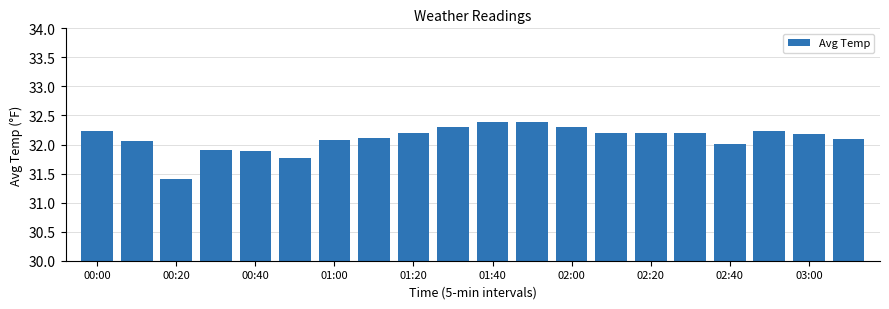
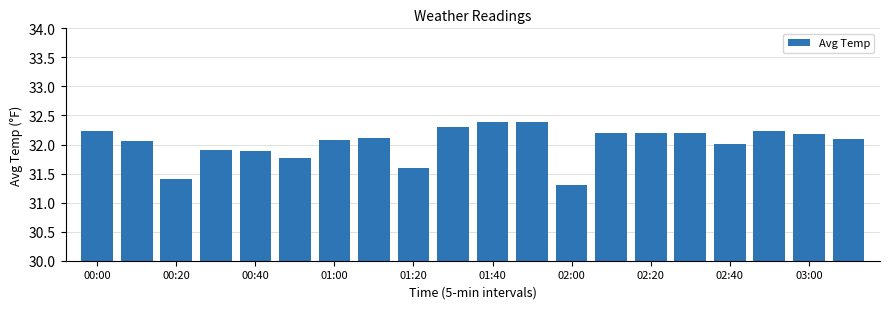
01:20: 32.2 -> 31.6
02:00: 32.3 -> 31.3
